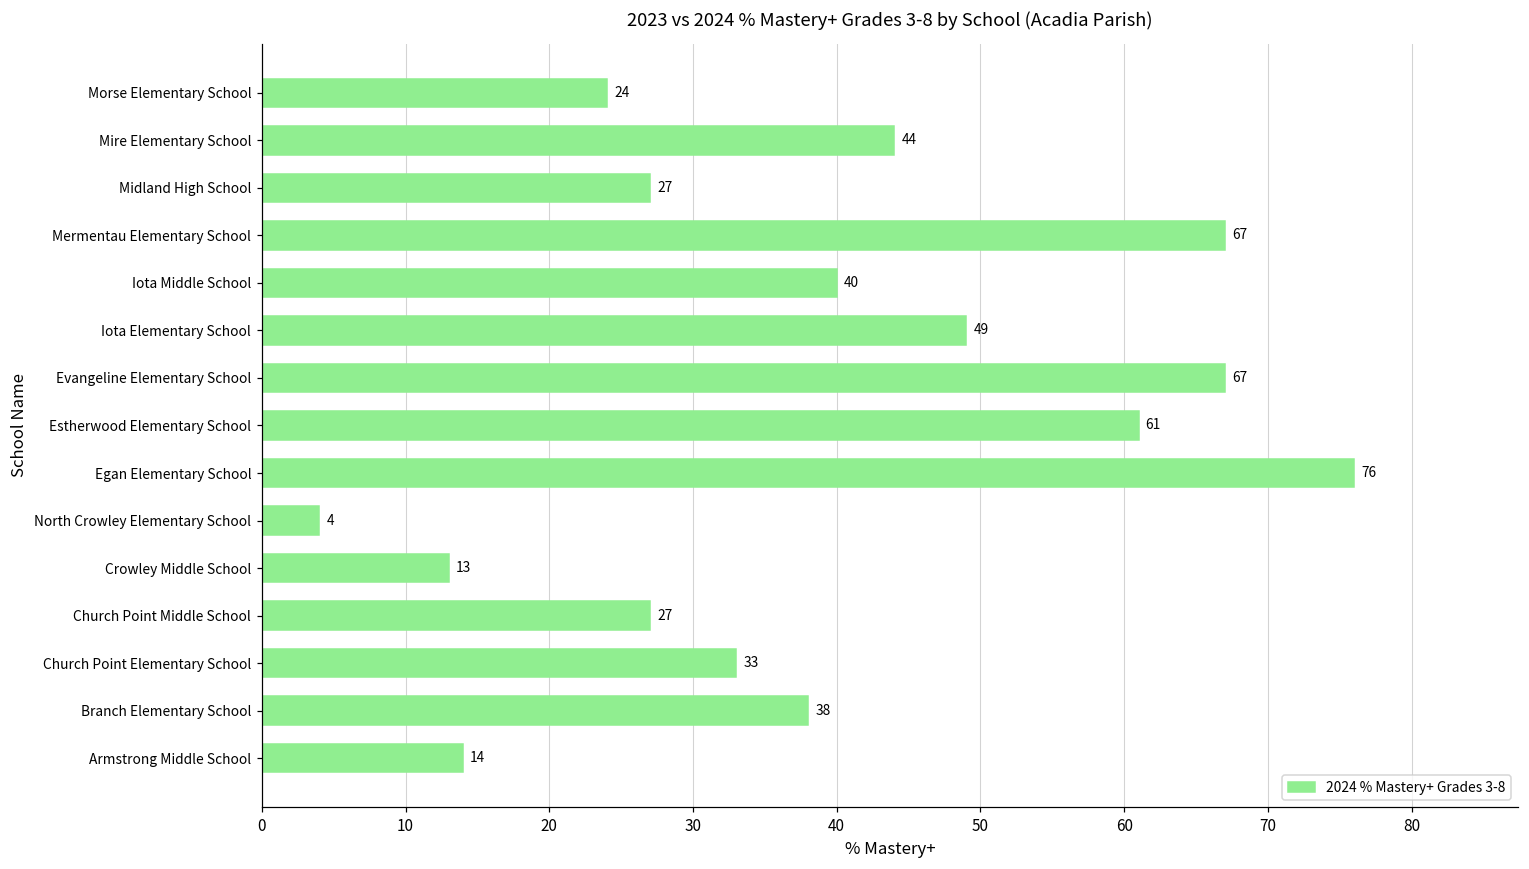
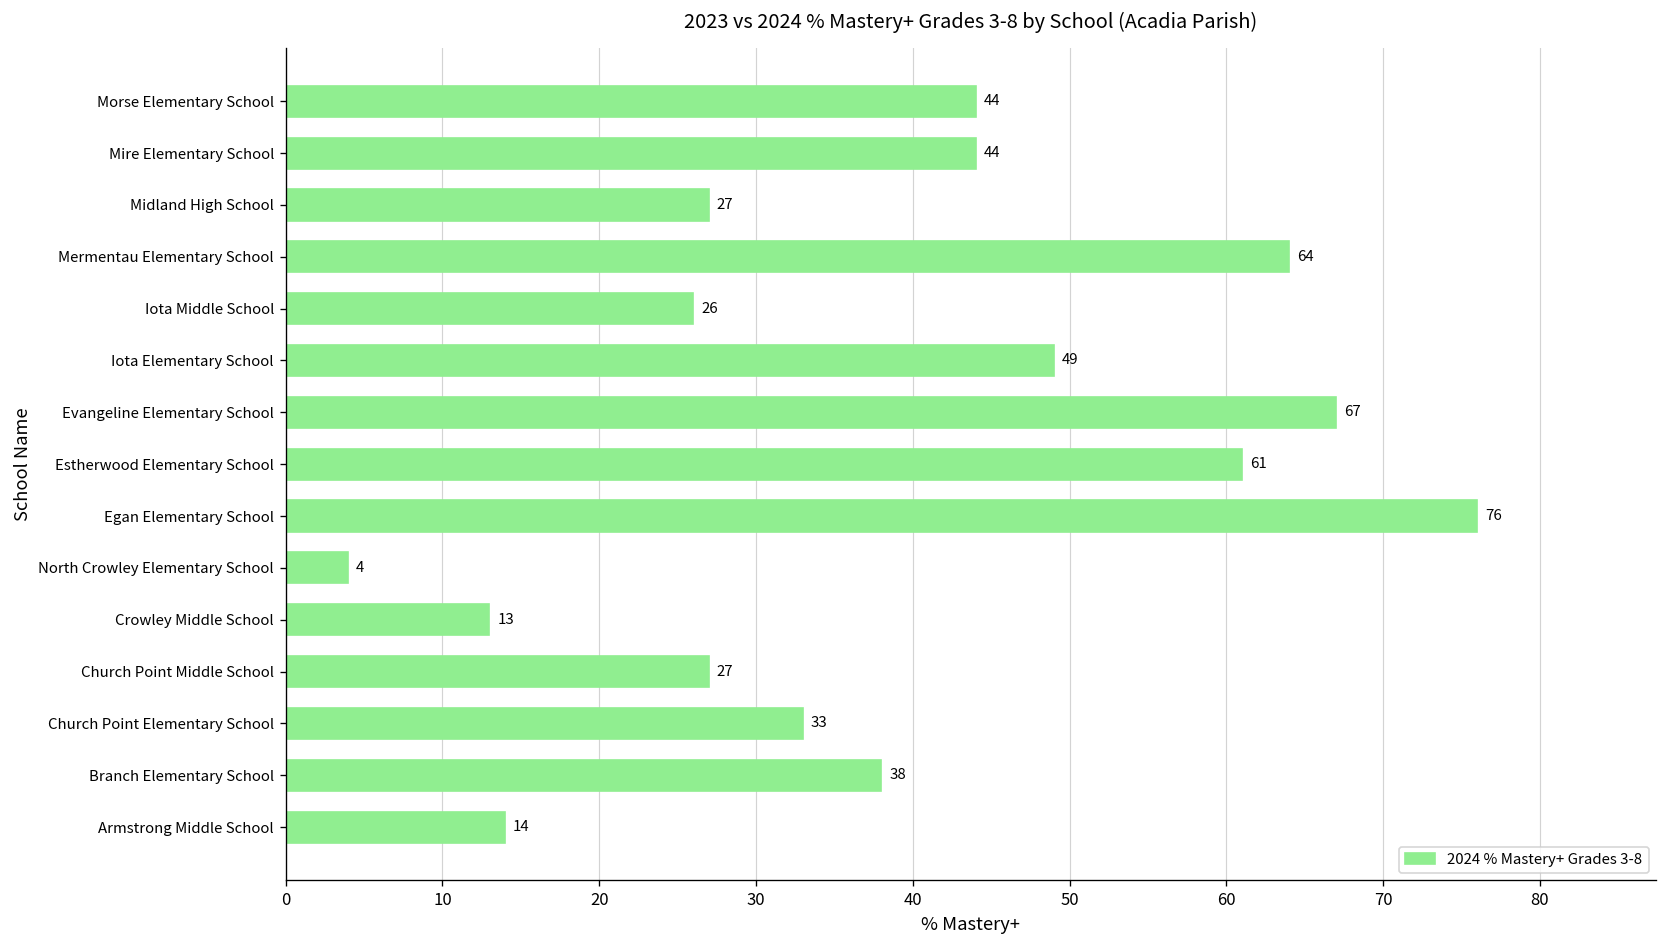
Morse Elementary School: 24 -> 44
Mermentau Elementary School: 67 -> 64
Iota Middle School: 40 -> 26
